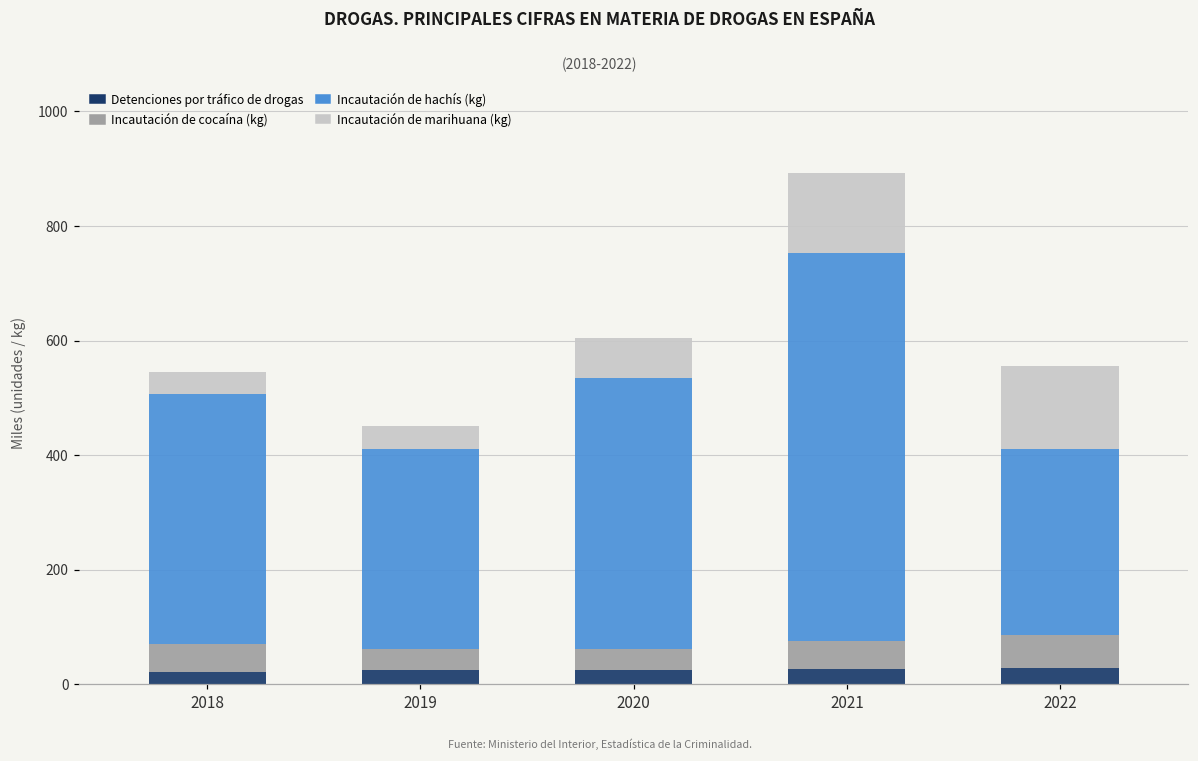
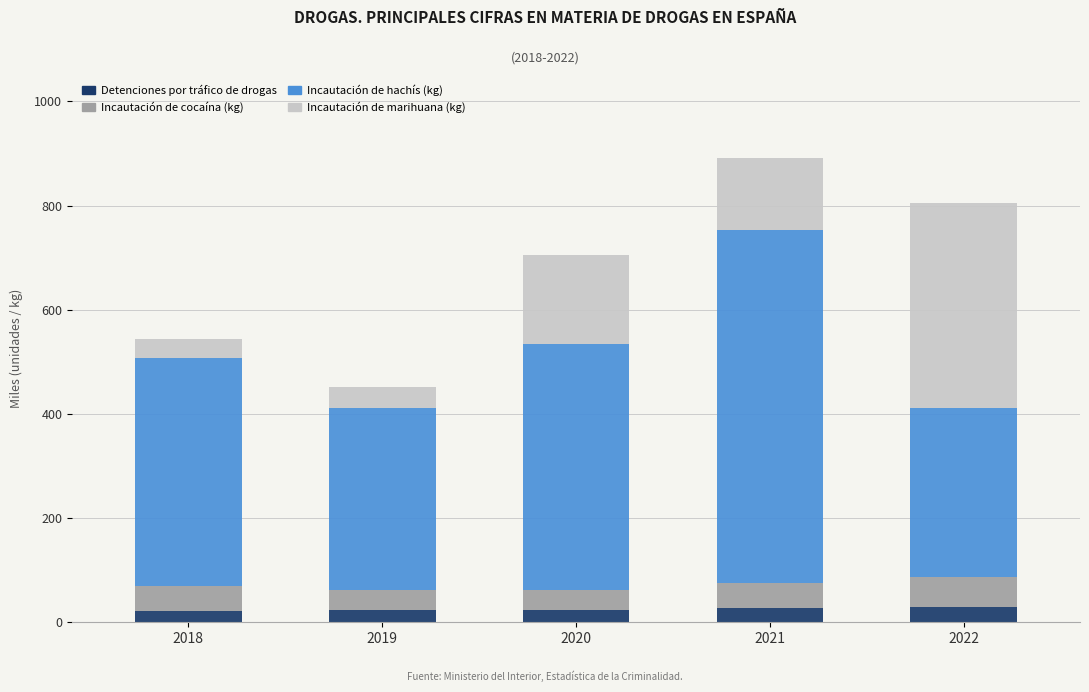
Incautación de marihuana (kg), 2020: 70 -> 170
Incautación de marihuana (kg), 2022: 140 -> 390
